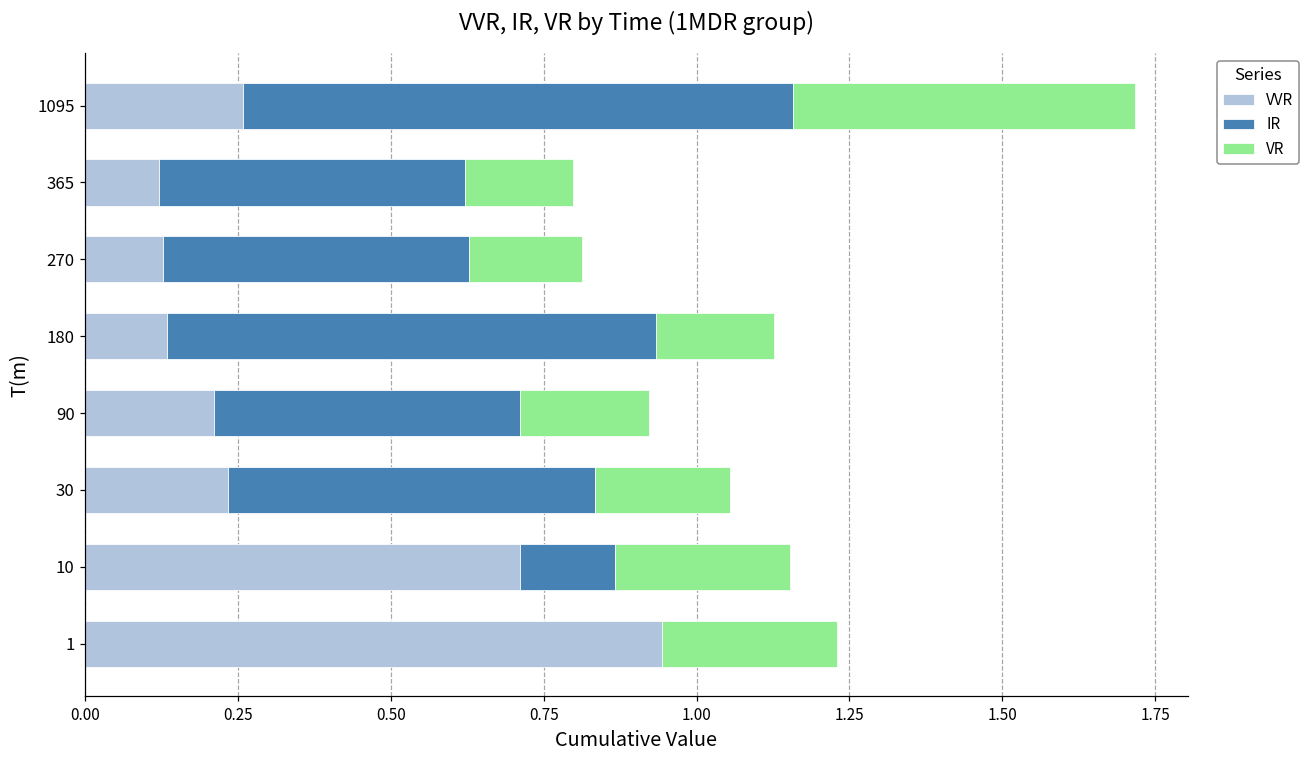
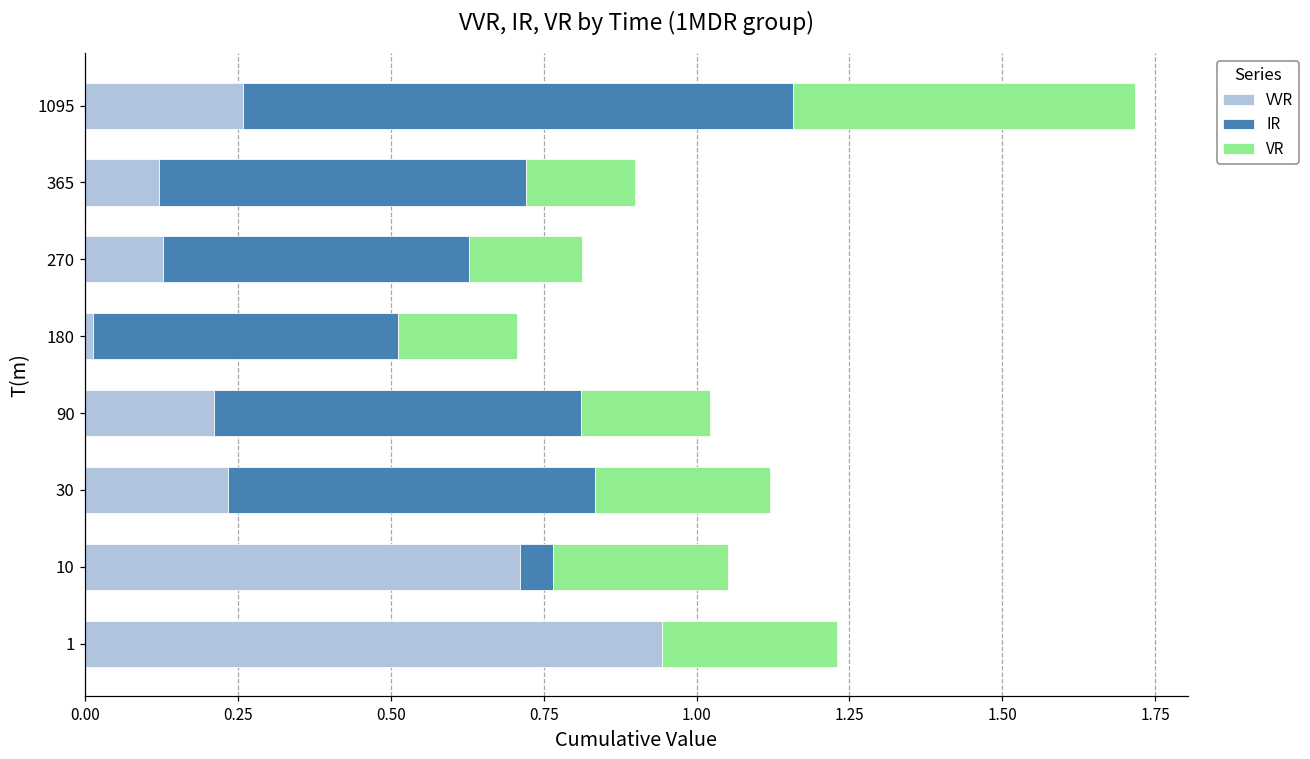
IR, 365: 0.5 -> 0.6
VVR, 180: 0.13 -> 0.01
IR, 180: 0.8 -> 0.5
IR, 90: 0.5 -> 0.6
VR, 30: 0.22 -> 0.29
IR, 10: 0.16 -> 0.05
